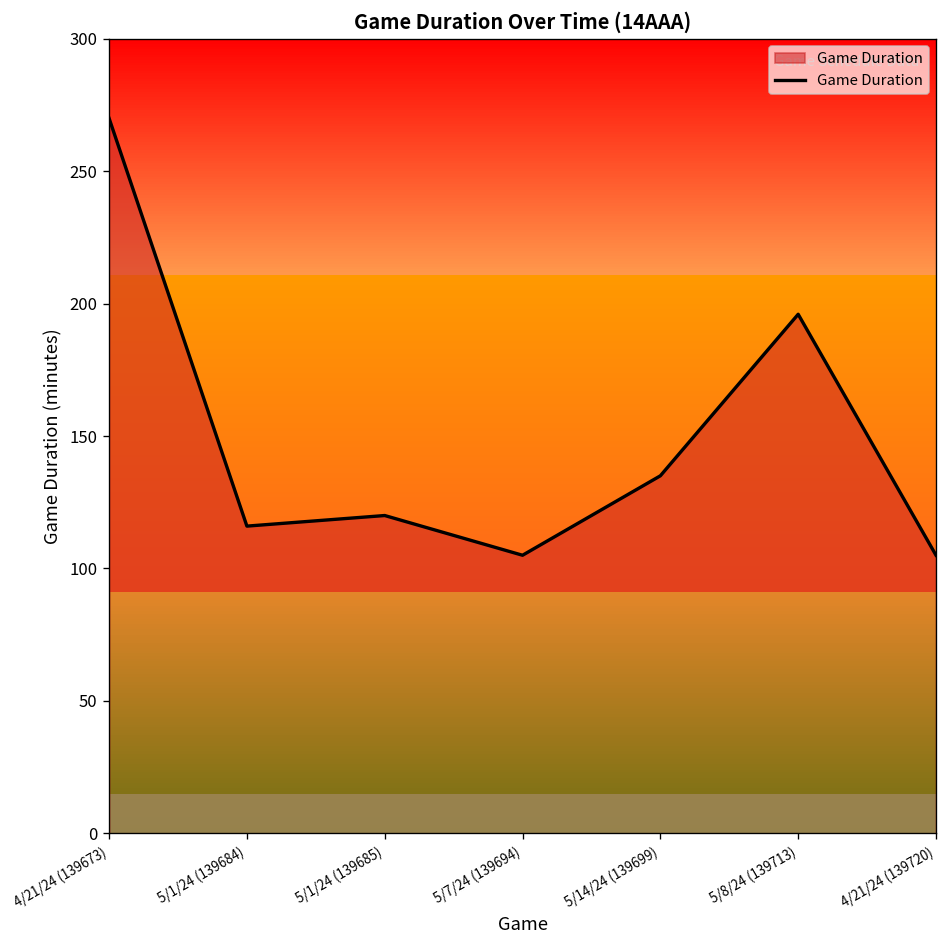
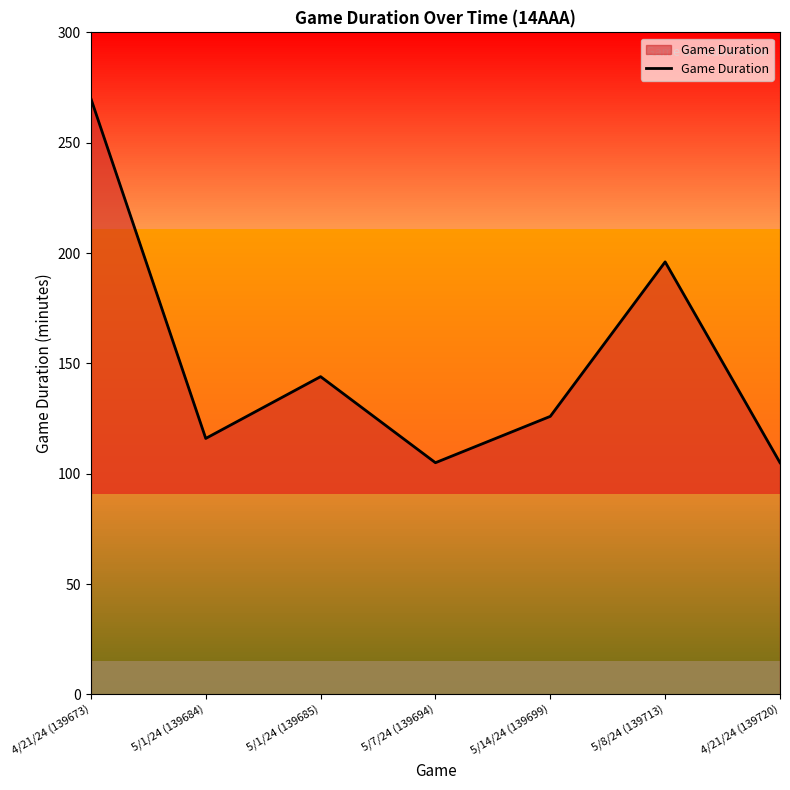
5/1/24 (139685): 120 -> 144
5/14/24 (139699): 135 -> 126
